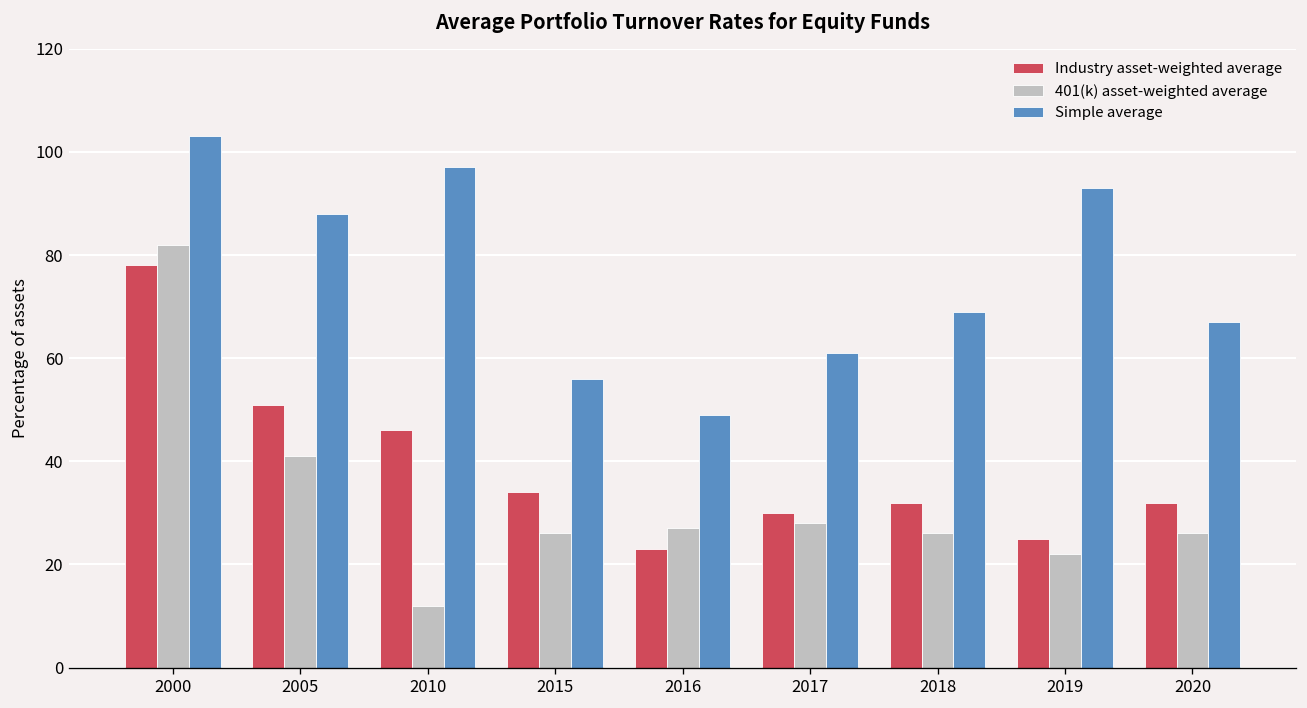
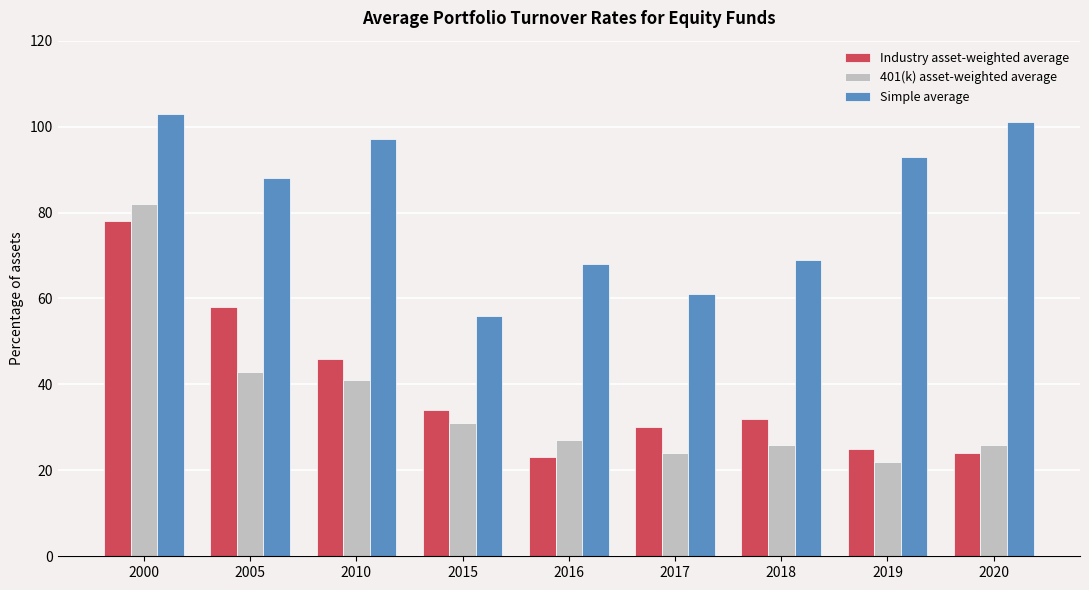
Industry asset-weighted average, 2005: 51 -> 58
401(k) asset-weighted average, 2005: 41 -> 43
401(k) asset-weighted average, 2010: 12 -> 41
401(k) asset-weighted average, 2015: 26 -> 31
Simple average, 2016: 49 -> 68
401(k) asset-weighted average, 2017: 28 -> 24
Industry asset-weighted average, 2020: 32 -> 24
Simple average, 2020: 67 -> 101
